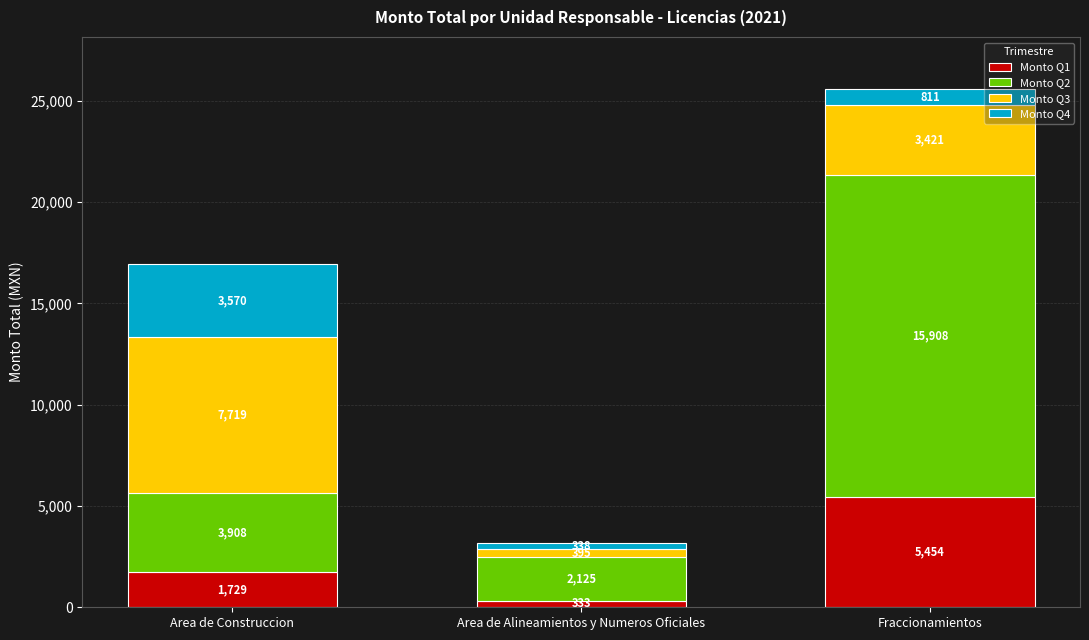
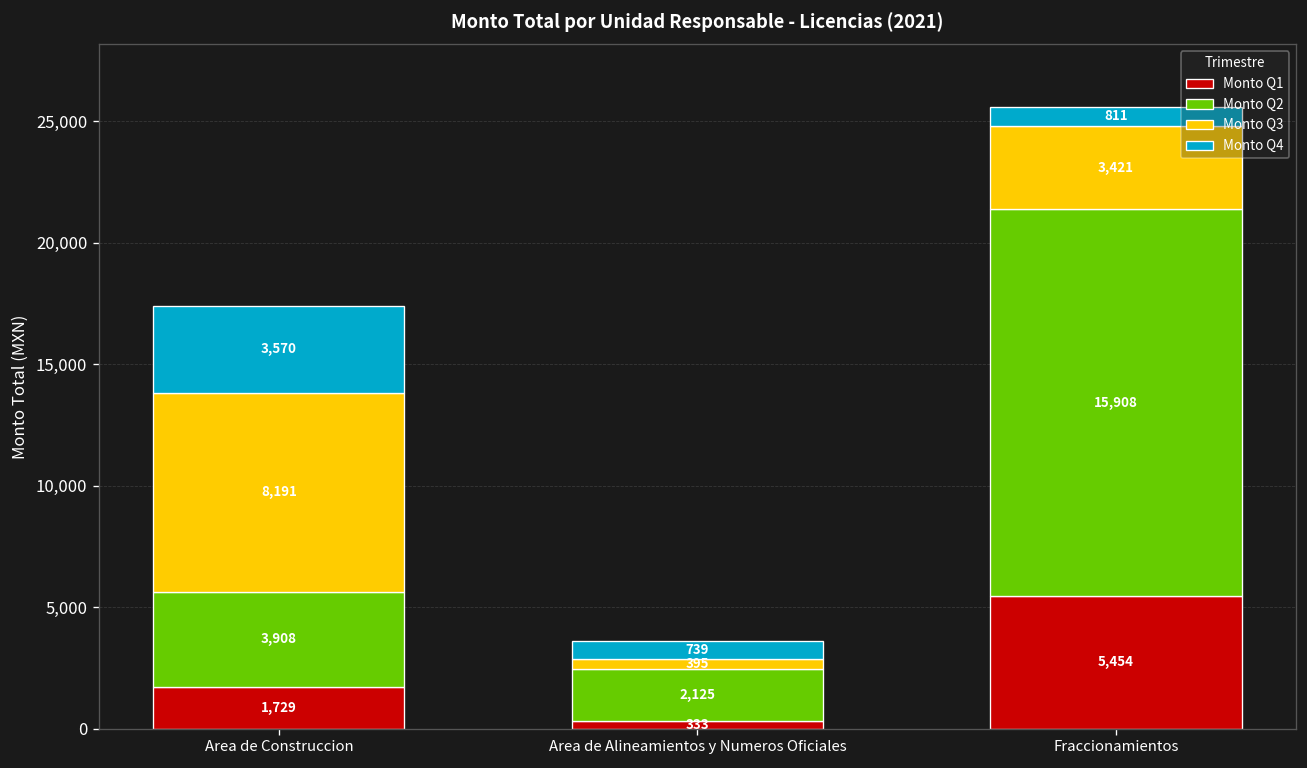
Monto Q3, Area de Construccion: 7,719 -> 8,191
Monto Q4, Area de Alineamientos y Numeros Oficiales: 338 -> 739
